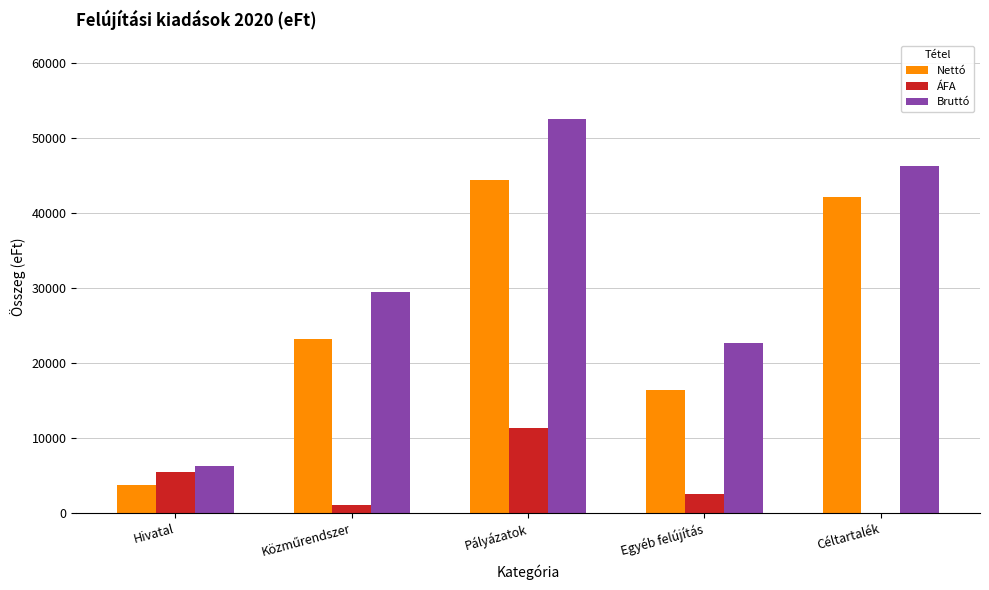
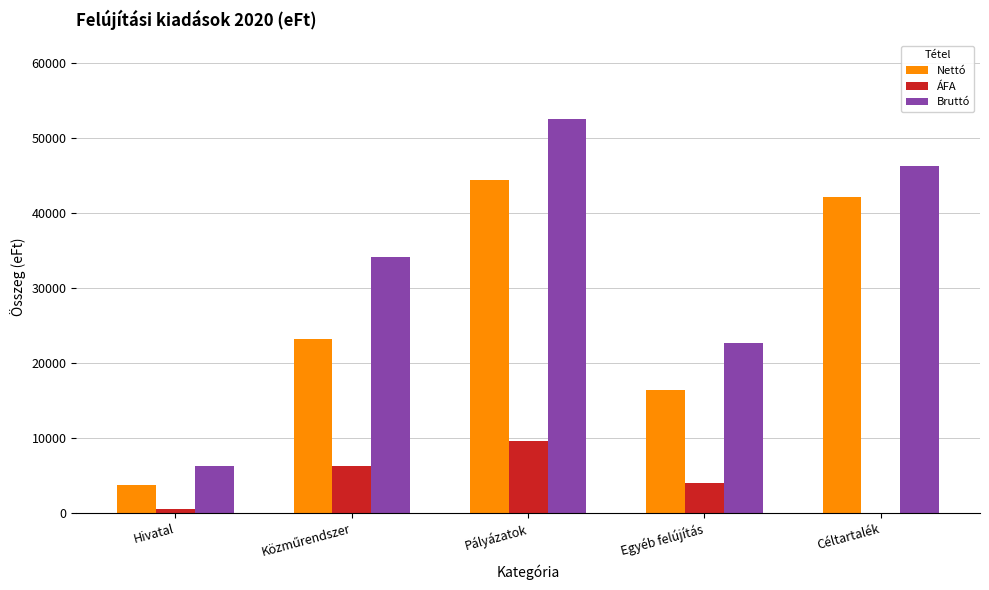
ÁFA, Hivatal: 5000 -> 1000
ÁFA, Közműrendszer: 1000 -> 6000
Bruttó, Közműrendszer: 29000 -> 34000
ÁFA, Pályázatok: 11000 -> 10000
ÁFA, Egyéb felújítás: 2000 -> 4000
